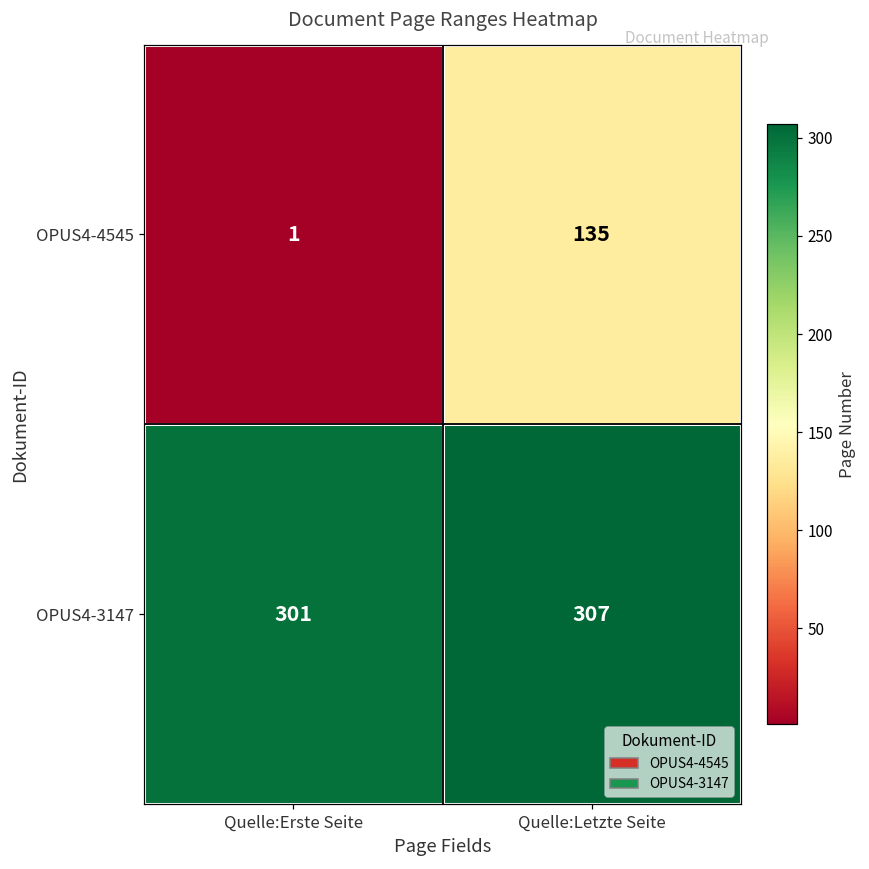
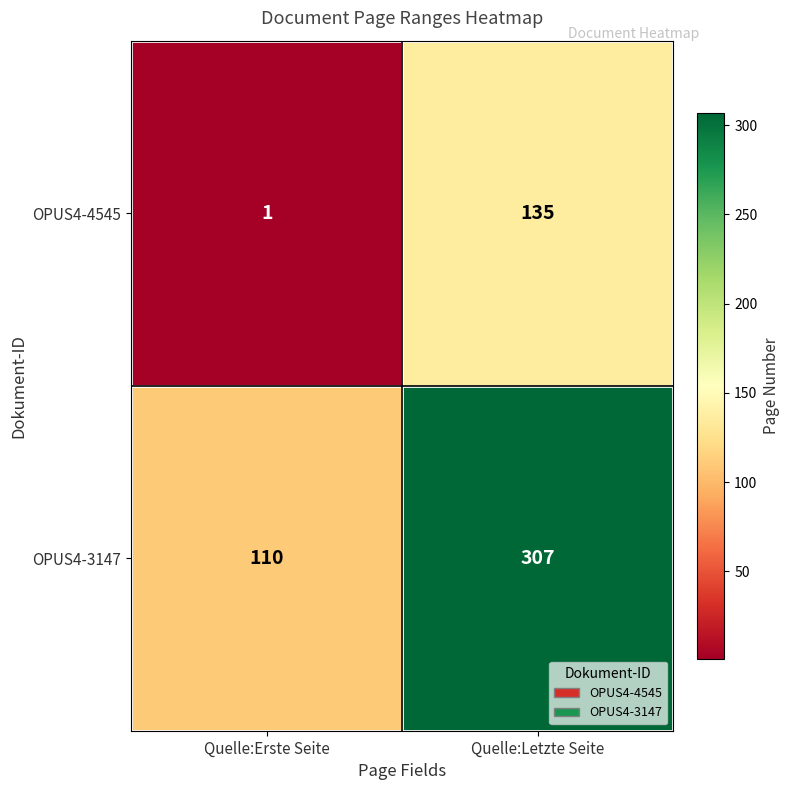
OPUS4-3147, Quelle:Erste Seite: 301 -> 110
